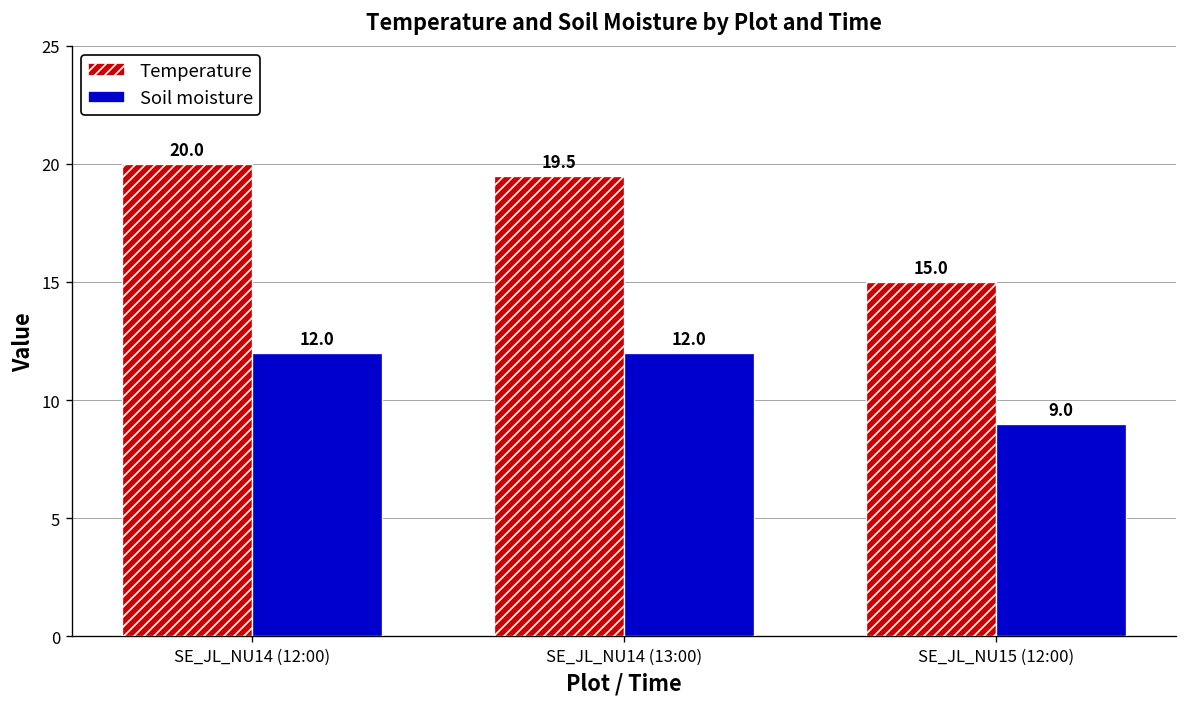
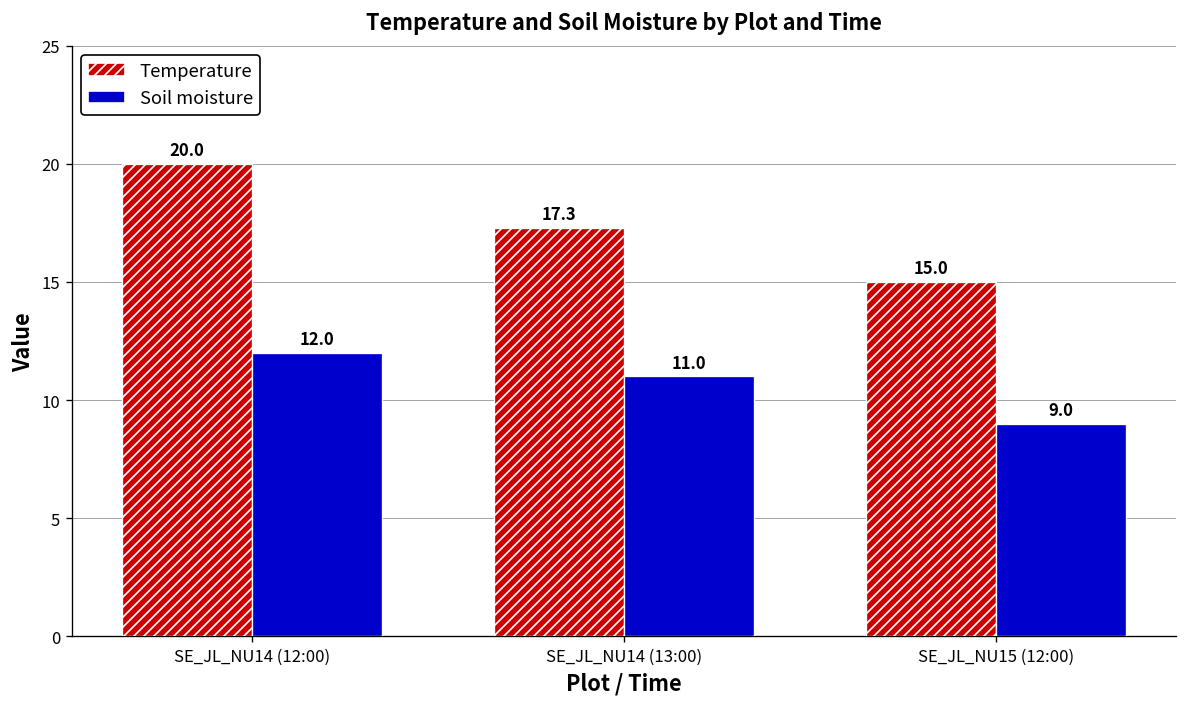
Temperature, SE_JL_NU14 (13:00): 19.5 -> 17.3
Soil moisture, SE_JL_NU14 (13:00): 12.0 -> 11.0
